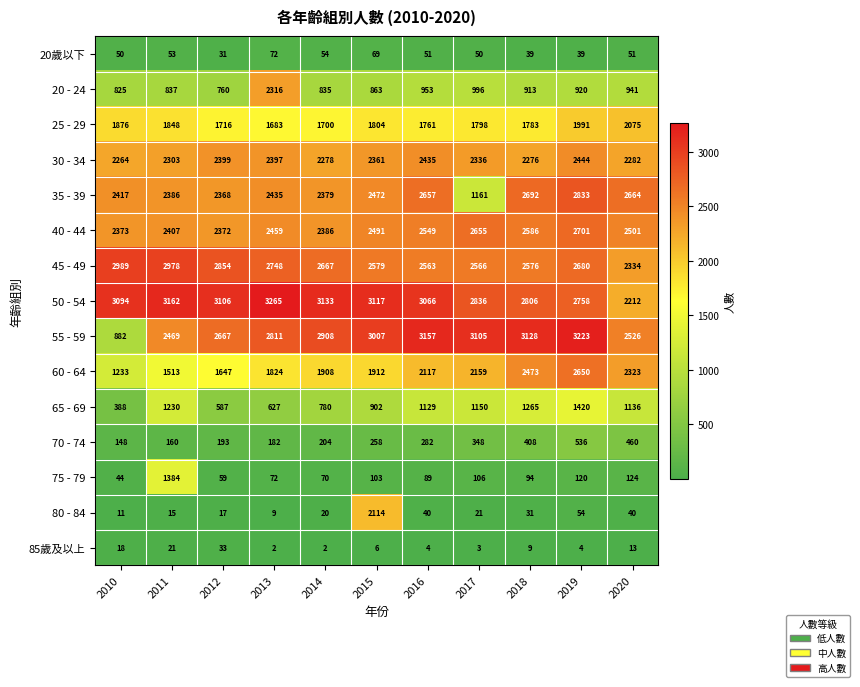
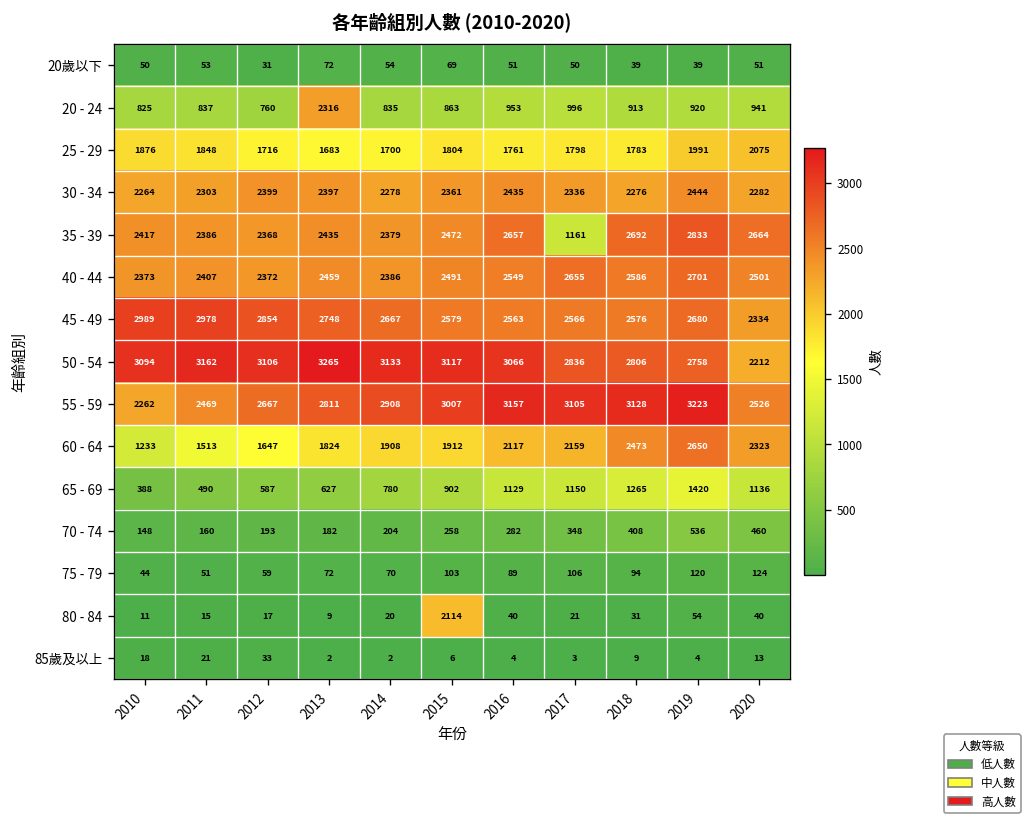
55 - 59, 2010: 882 -> 2262
65 - 69, 2011: 1230 -> 490
75 - 79, 2011: 1384 -> 51
